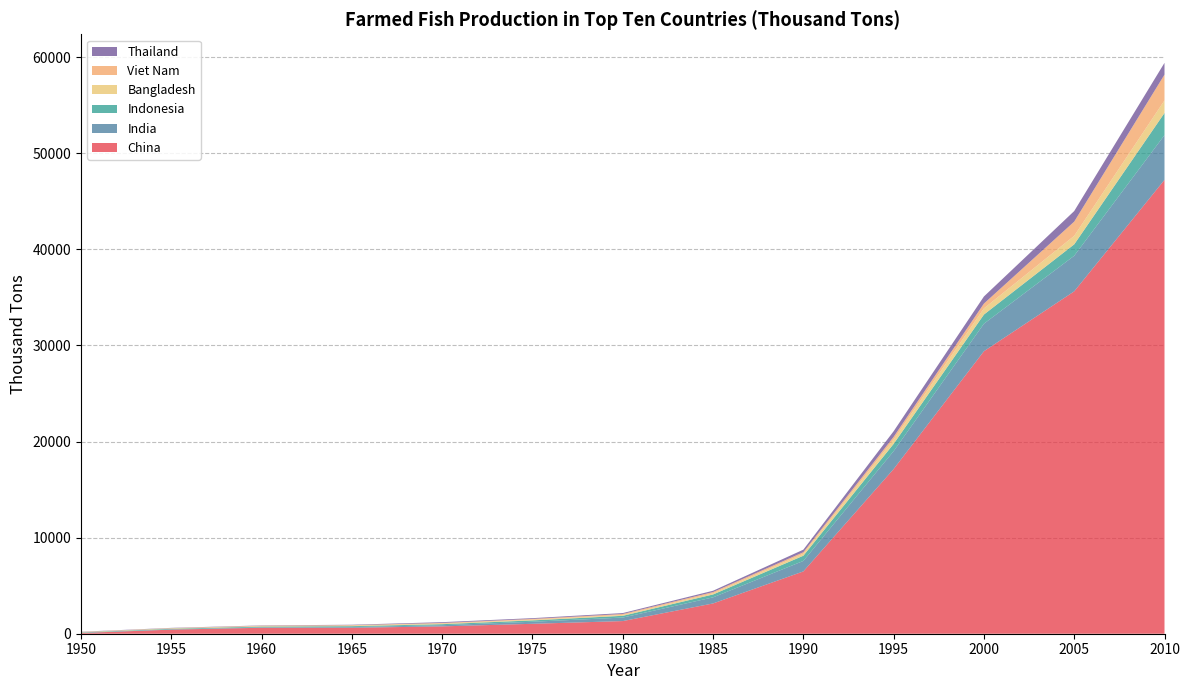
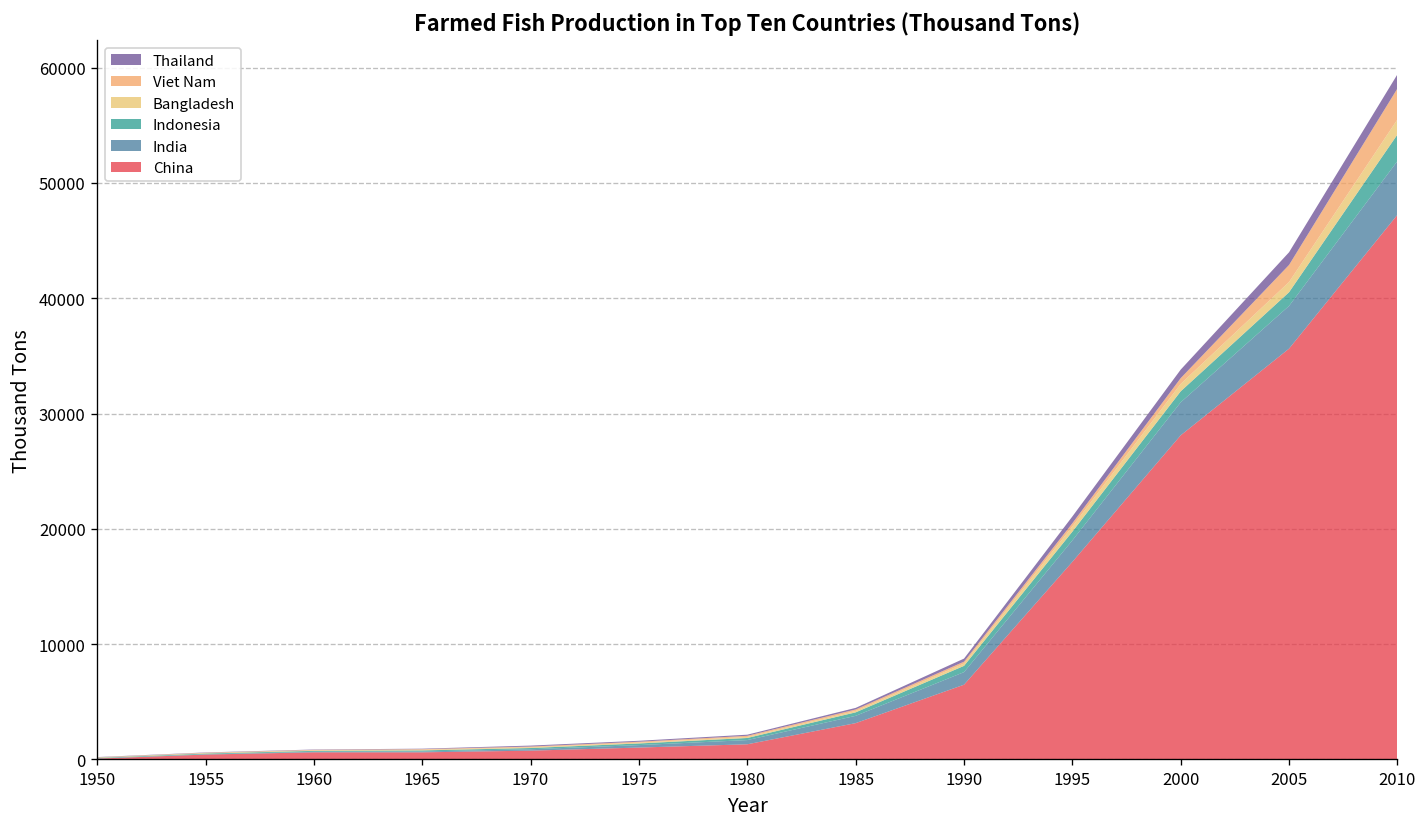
China, 2000: 29000 -> 28000
